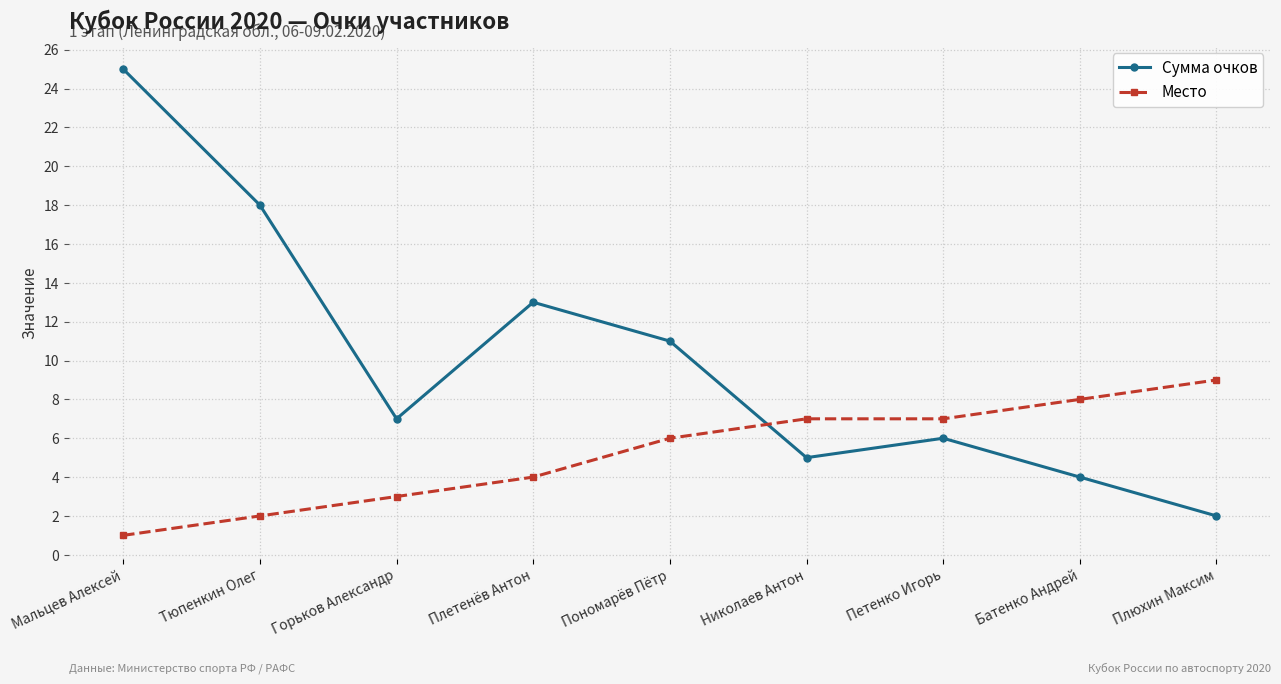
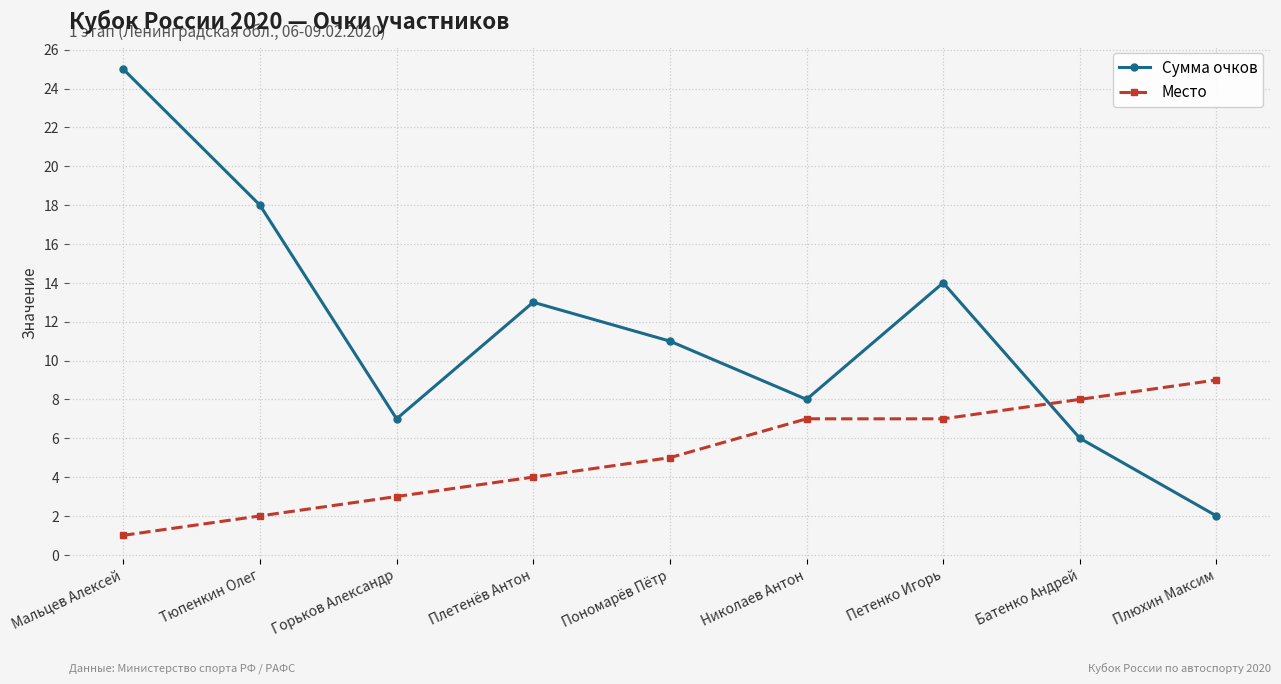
Место, Пономарёв Пётр: 6 -> 5
Сумма очков, Николаев Антон: 5 -> 8
Сумма очков, Петенко Игорь: 6 -> 14
Сумма очков, Батенко Андрей: 4 -> 6
